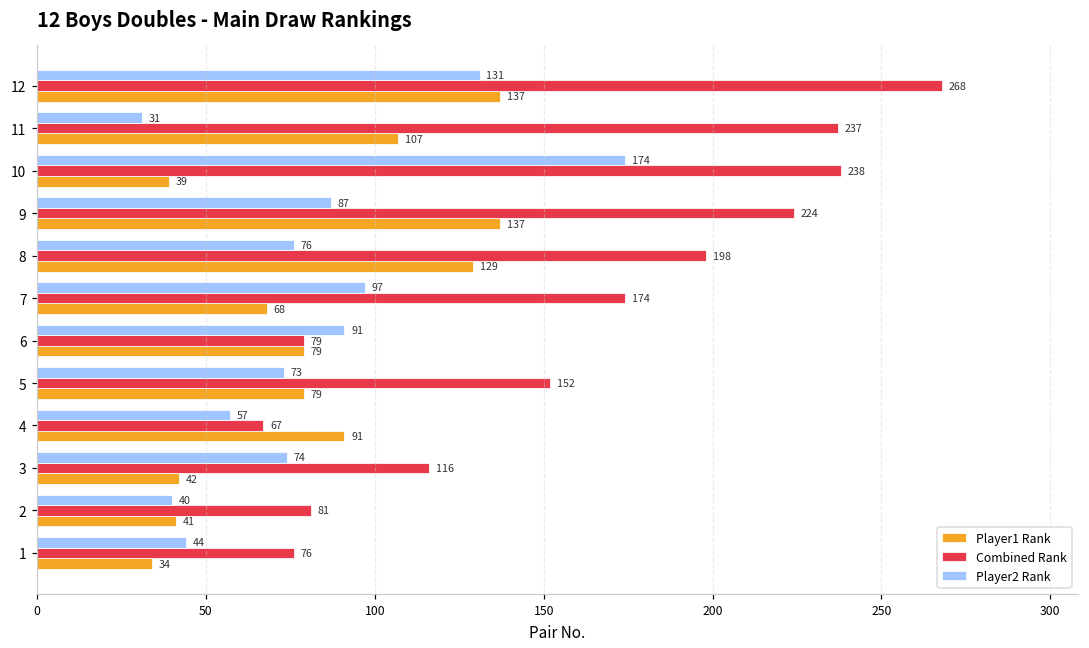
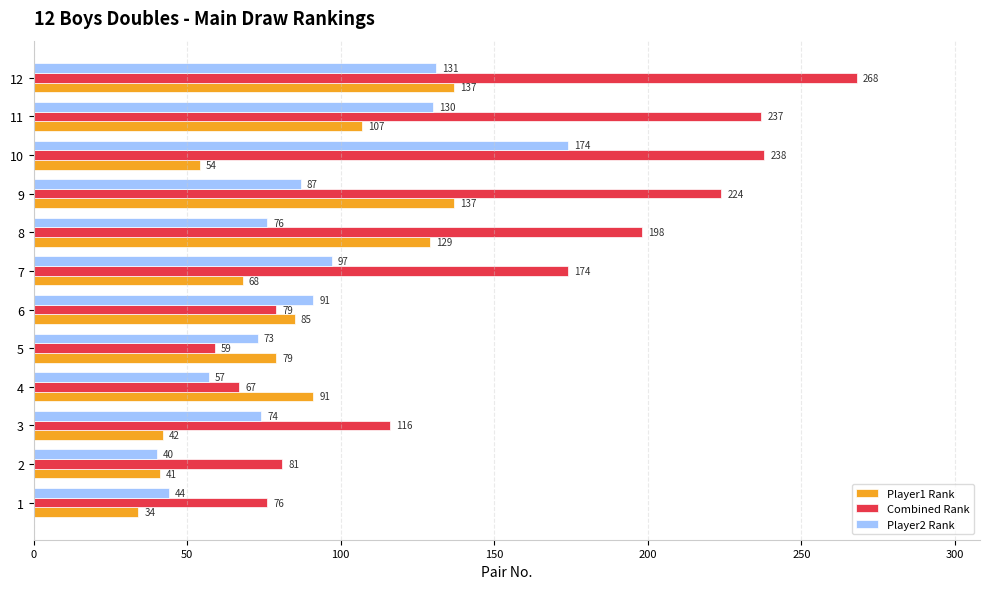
Player2 Rank, 11: 31 -> 130
Player1 Rank, 10: 39 -> 54
Player1 Rank, 6: 79 -> 85
Combined Rank, 5: 152 -> 59
